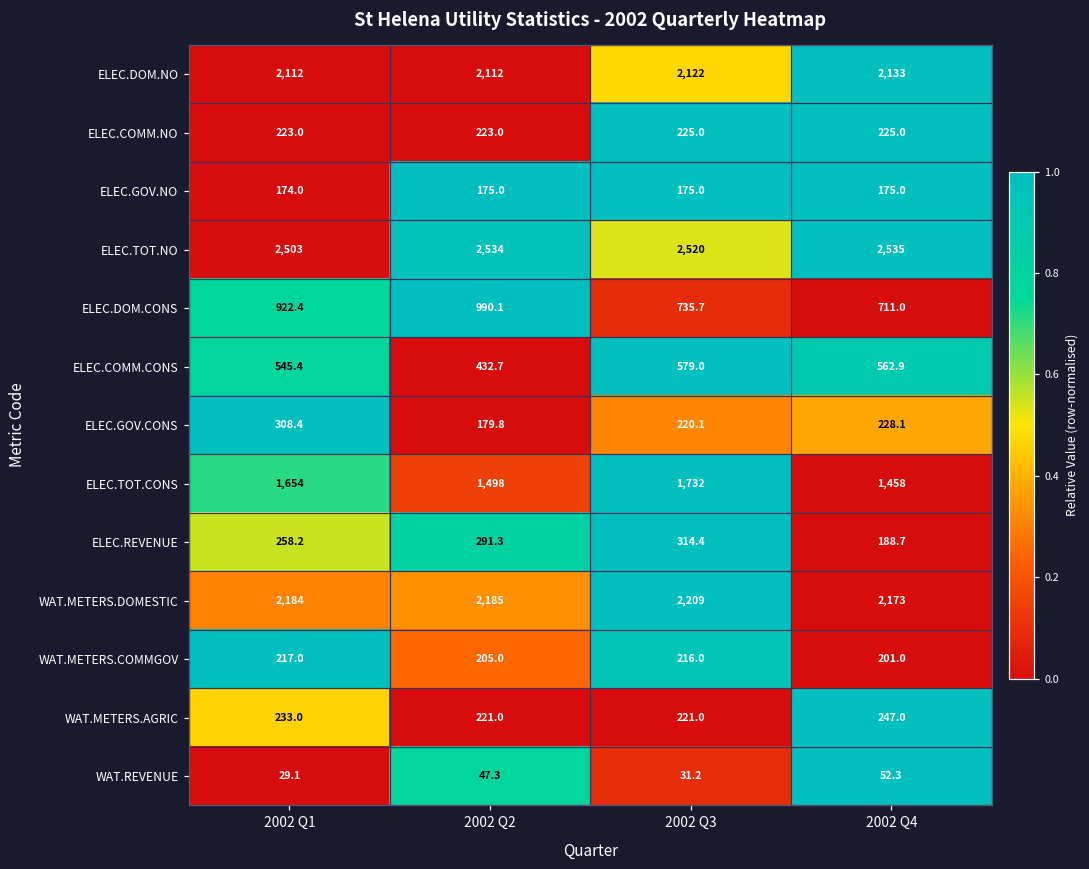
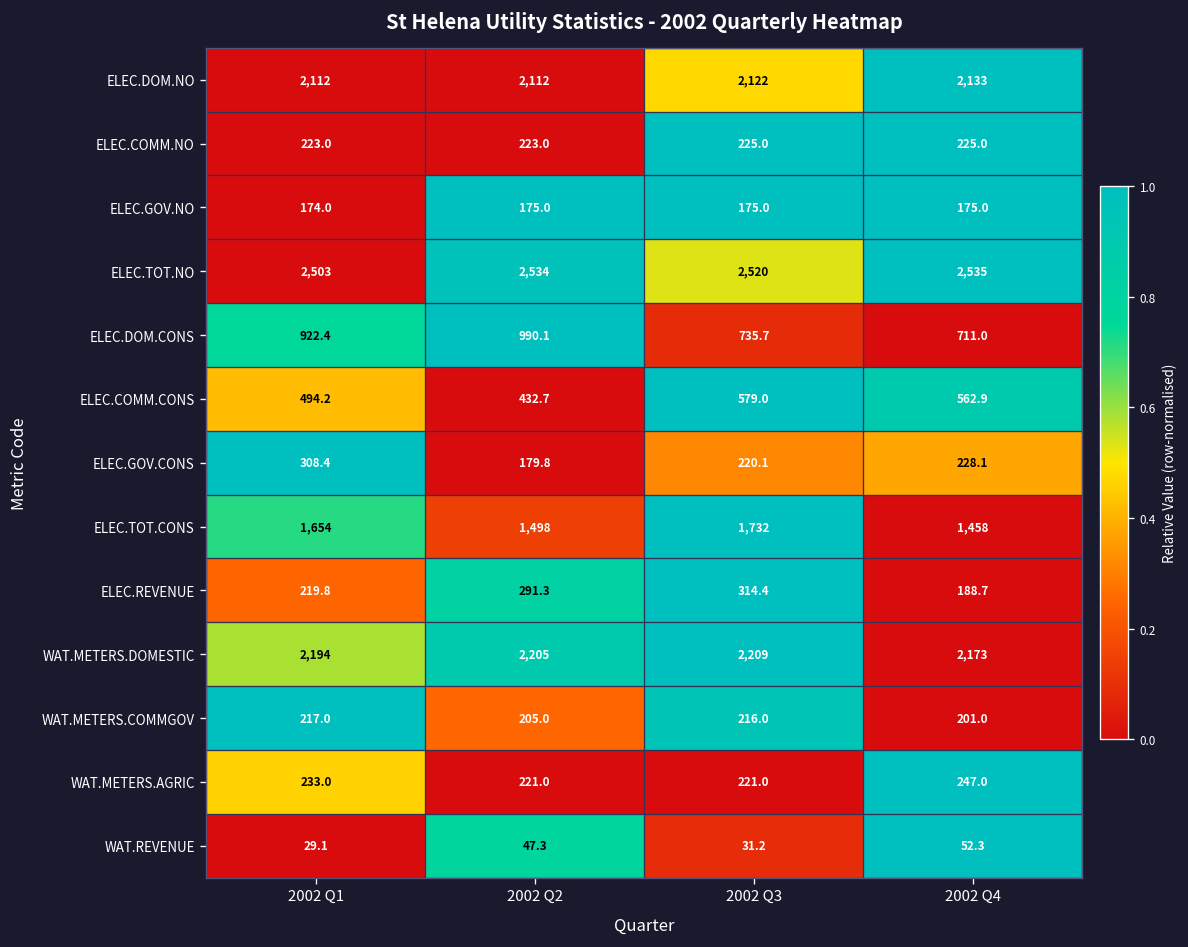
ELEC.COMM.CONS, 2002 Q1: 545.4 -> 494.2
ELEC.REVENUE, 2002 Q1: 258.2 -> 219.8
WAT.METERS.DOMESTIC, 2002 Q1: 2,184 -> 2,194
WAT.METERS.DOMESTIC, 2002 Q2: 2,185 -> 2,205
